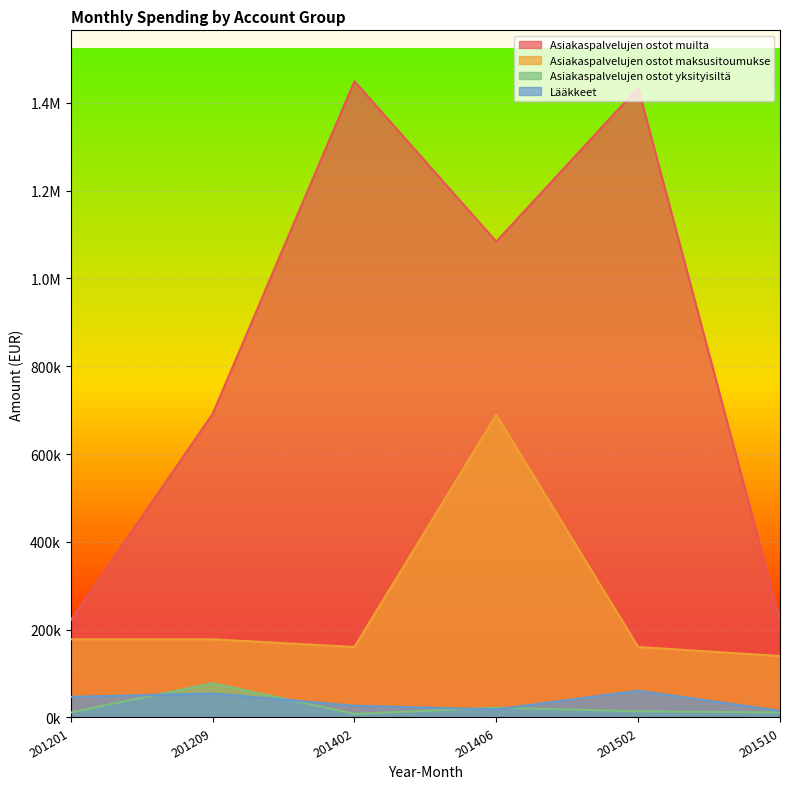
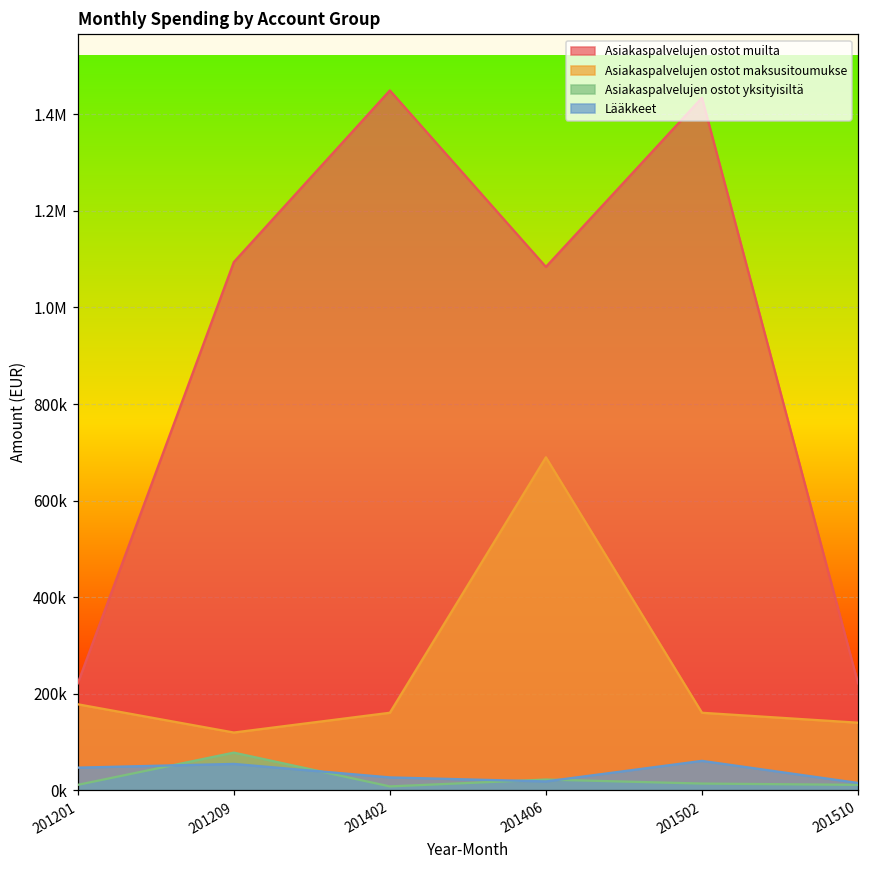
Asiakaspalvelujen ostot muilta, 201209: 690000 -> 1090000
Asiakaspalvelujen ostot maksusitoumukse, 201209: 180000 -> 120000
